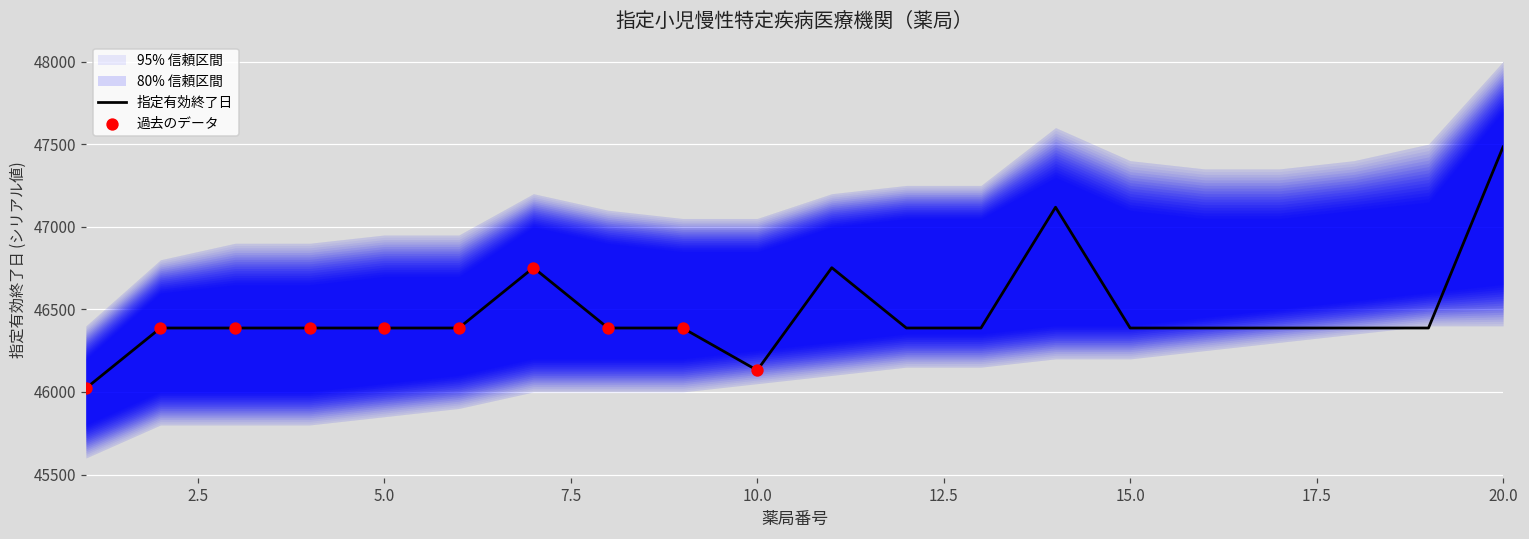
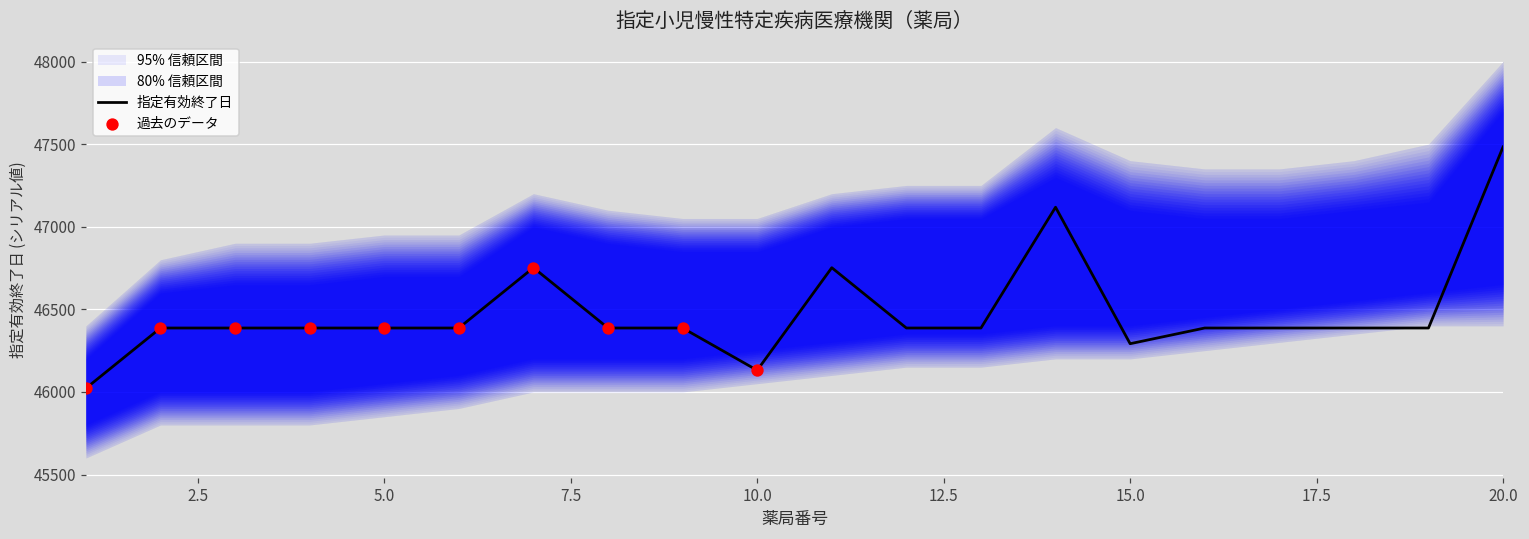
指定有効終了日, 15.0: 46390 -> 46290
